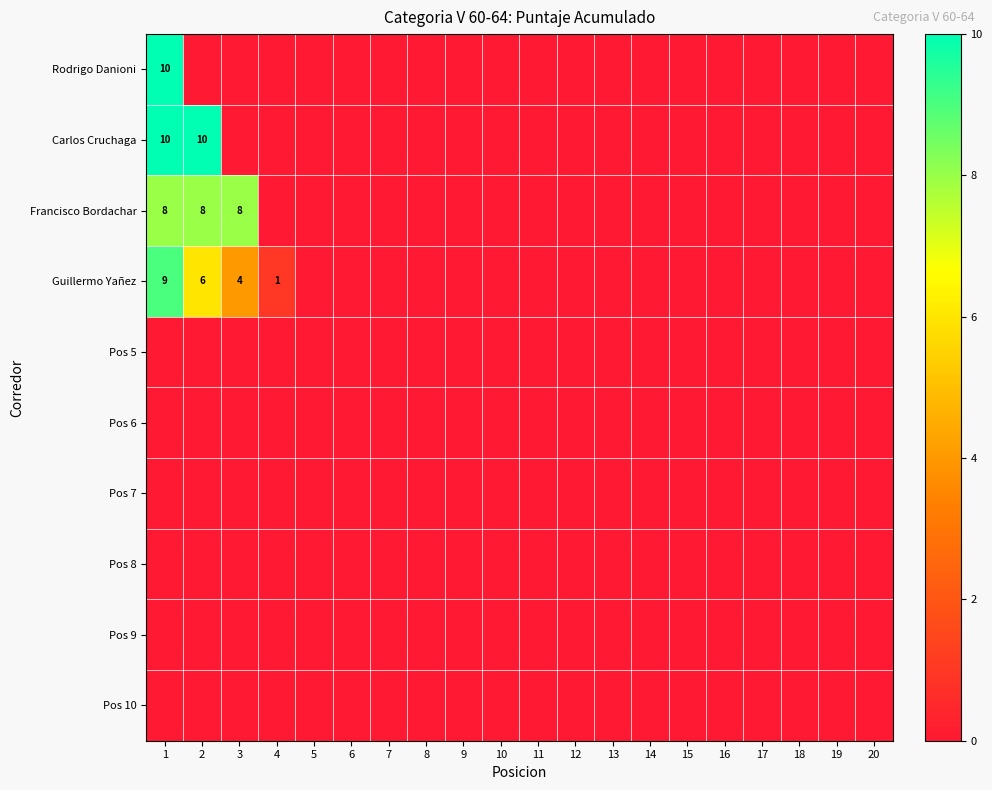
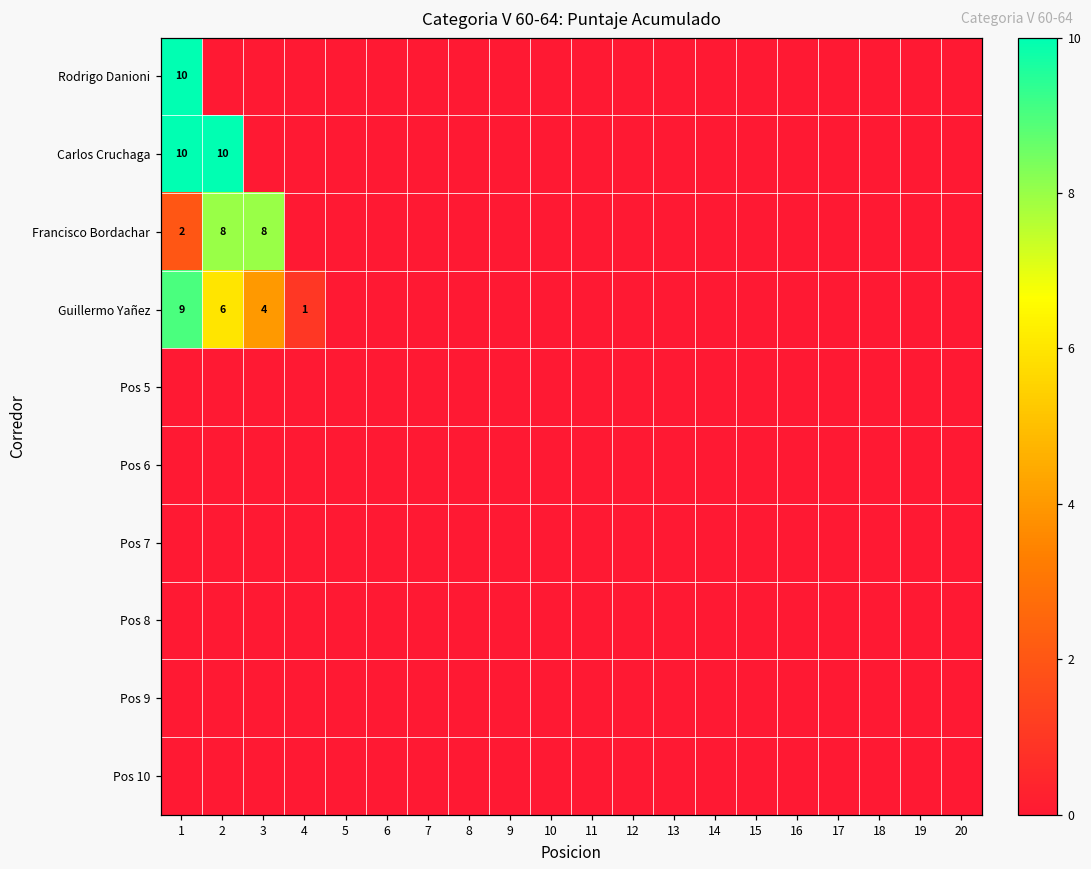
Francisco Bordachar, 1: 8 -> 2
